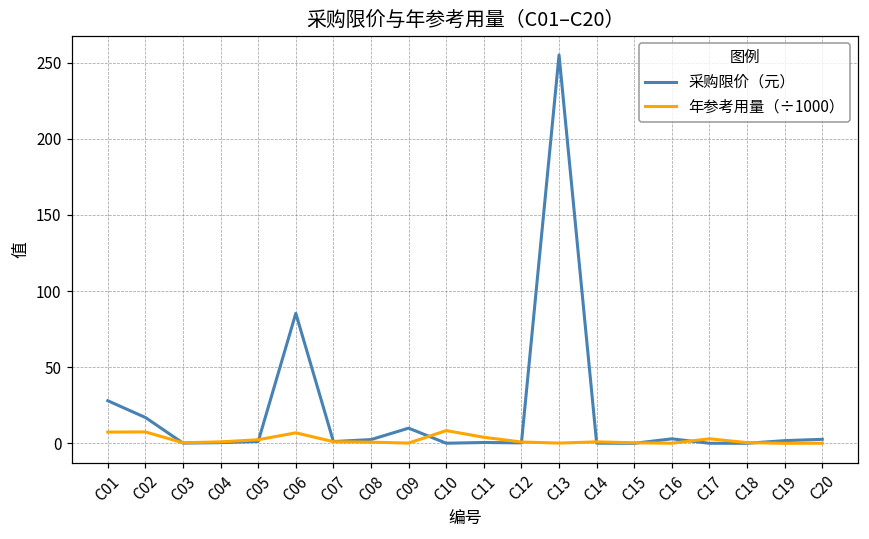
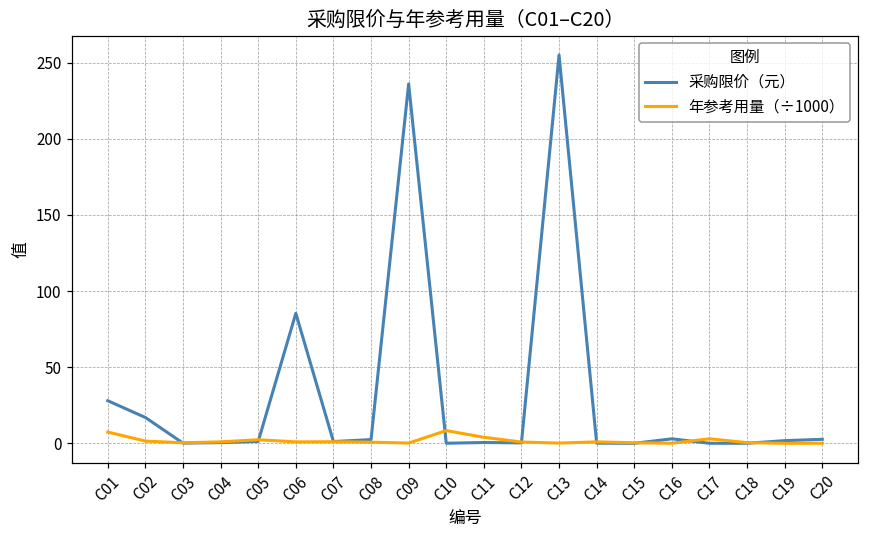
年参考用量（÷1000）, C02: 8 -> 2
年参考用量（÷1000）, C06: 7 -> 1
采购限价（元）, C09: 10 -> 236
